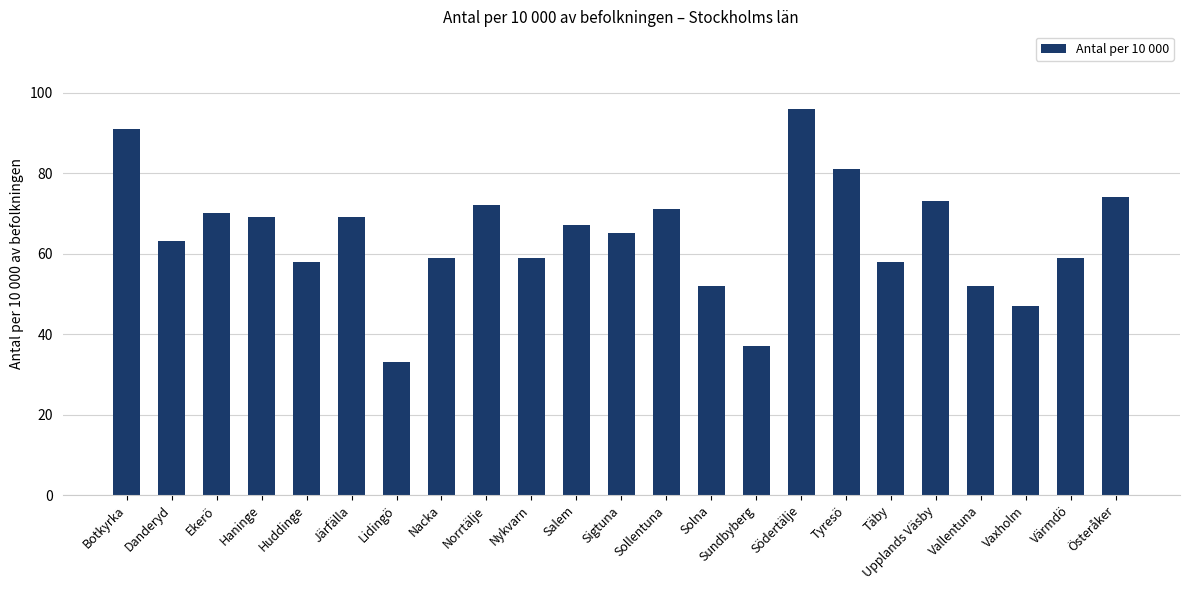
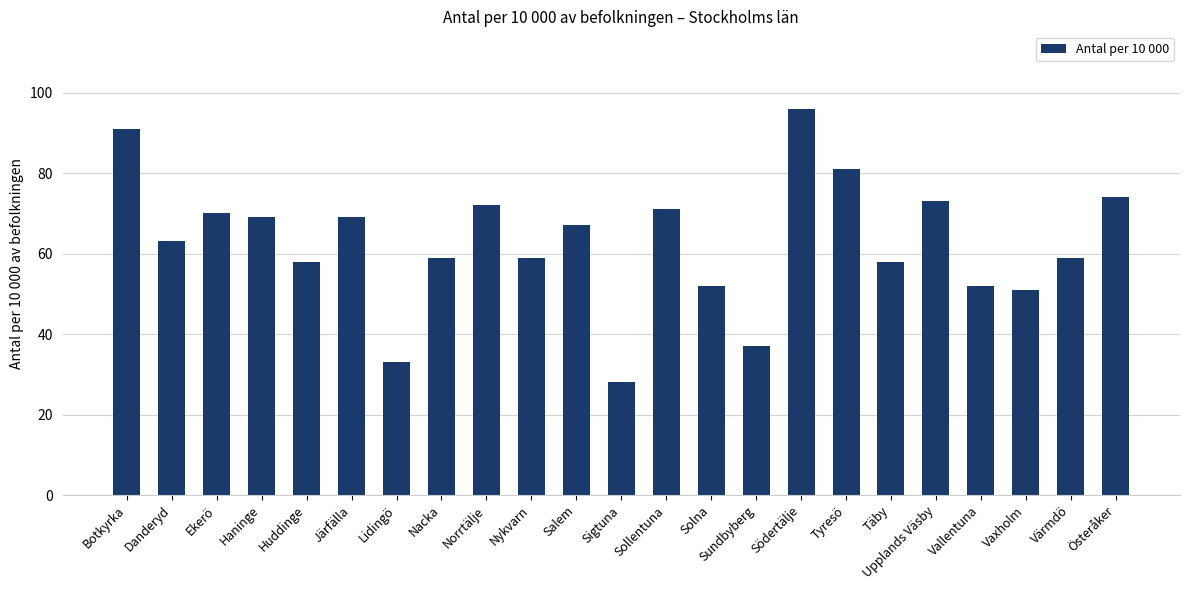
Sigtuna: 65 -> 28
Vaxholm: 47 -> 51
